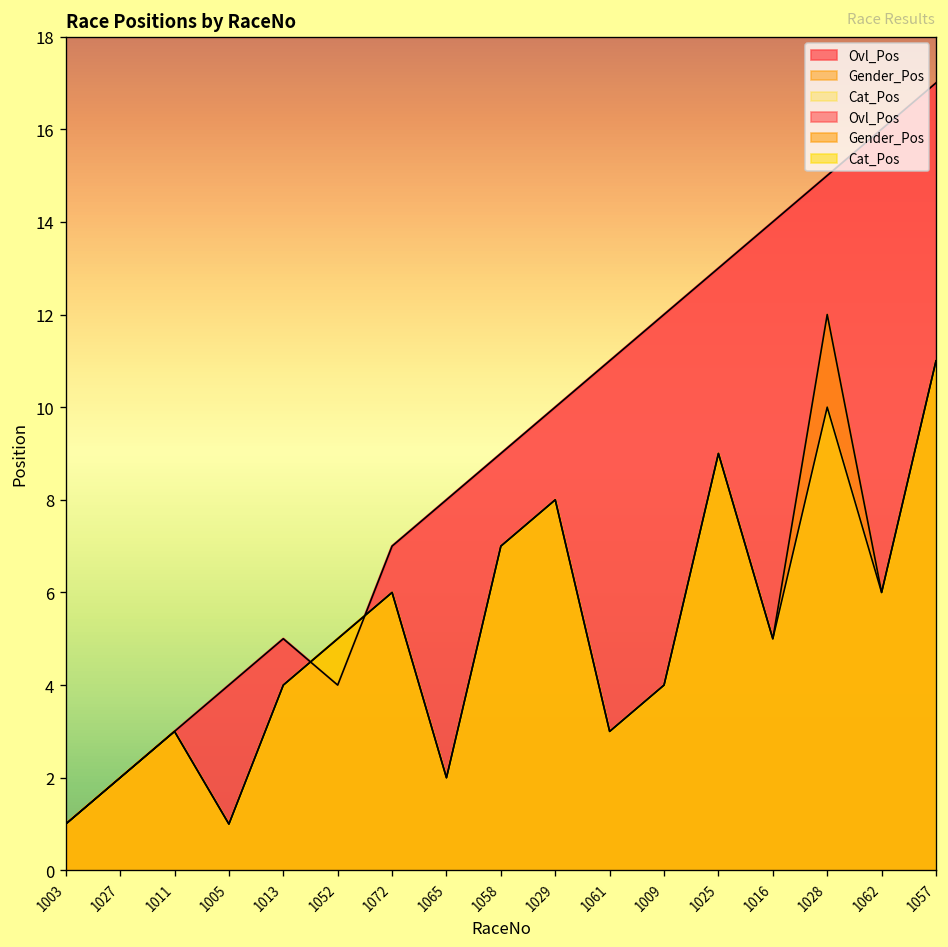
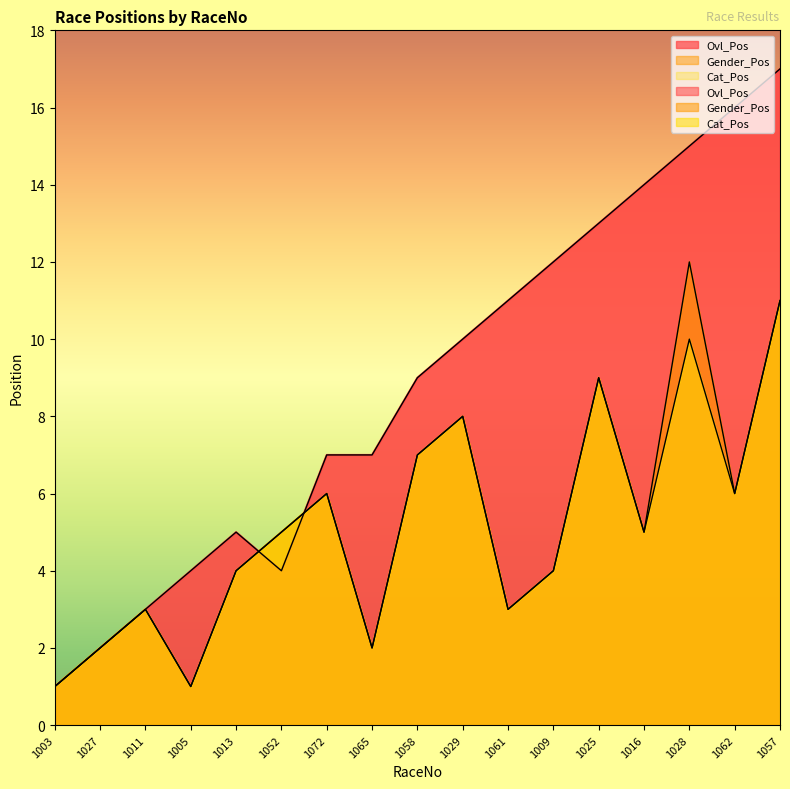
Ovl_Pos, 1065: 8 -> 7
